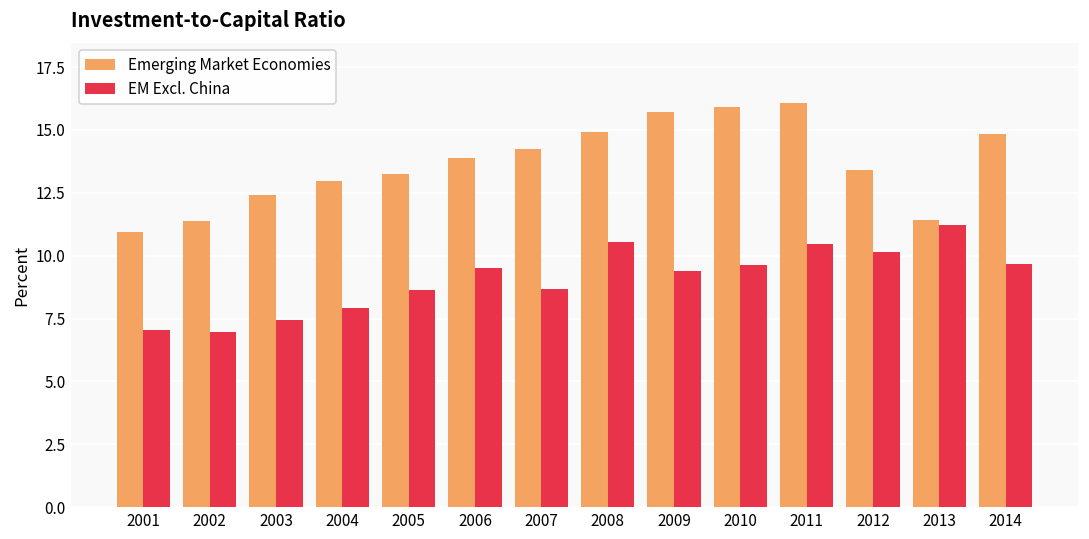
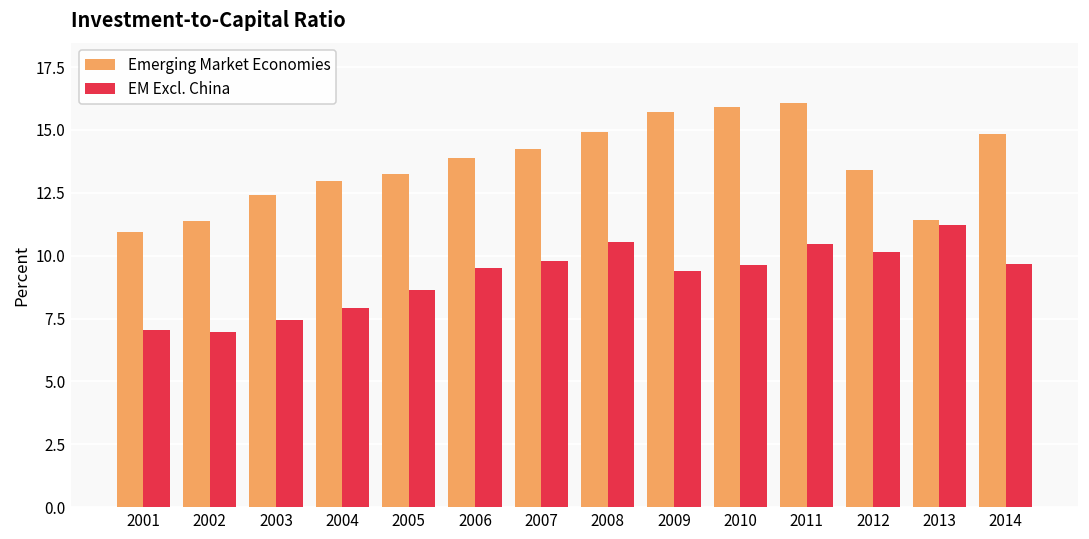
EM Excl. China, 2007: 8.7 -> 9.8
